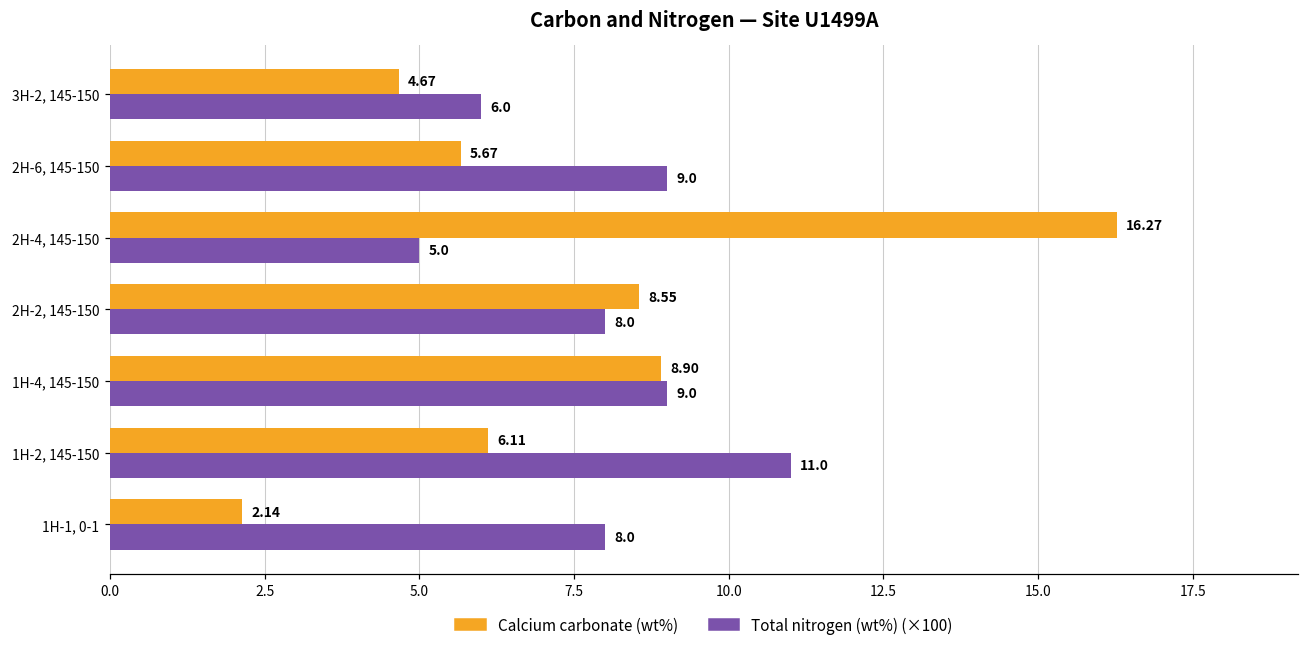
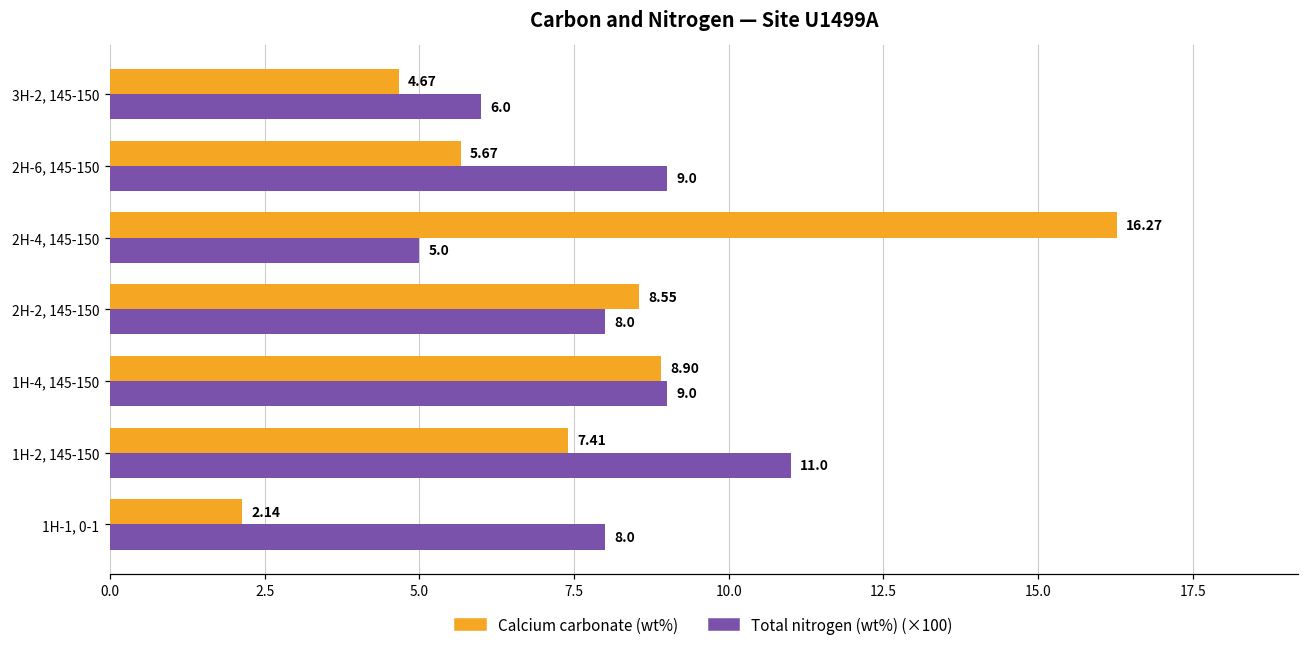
Calcium carbonate (wt%), 1H-2, 145-150: 6.11 -> 7.41
